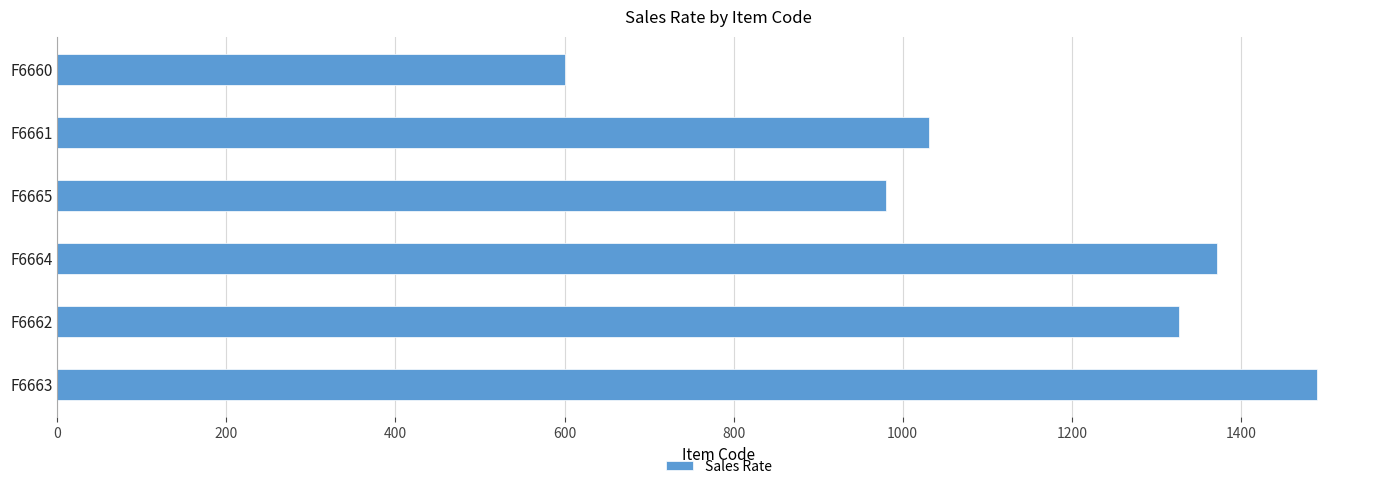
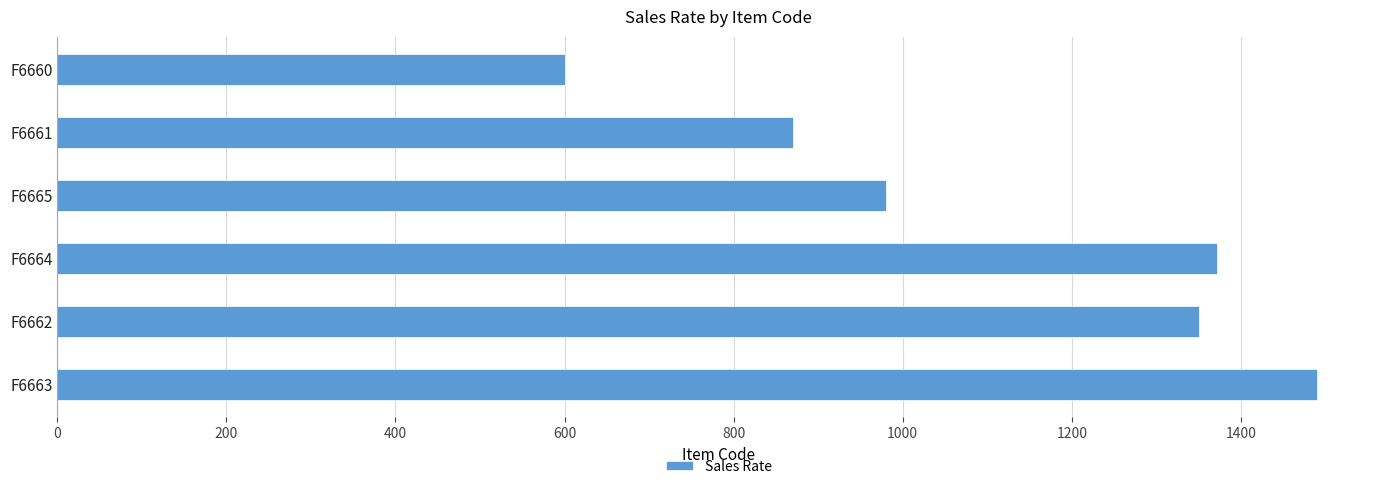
F6661: 1030 -> 870
F6662: 1330 -> 1350
